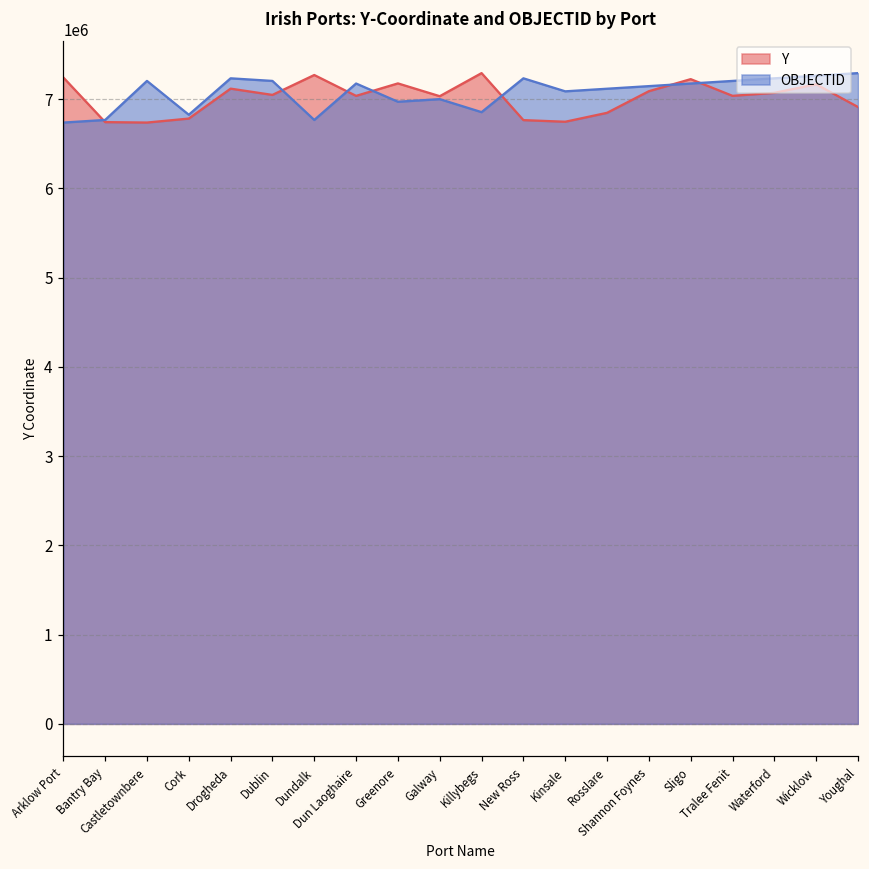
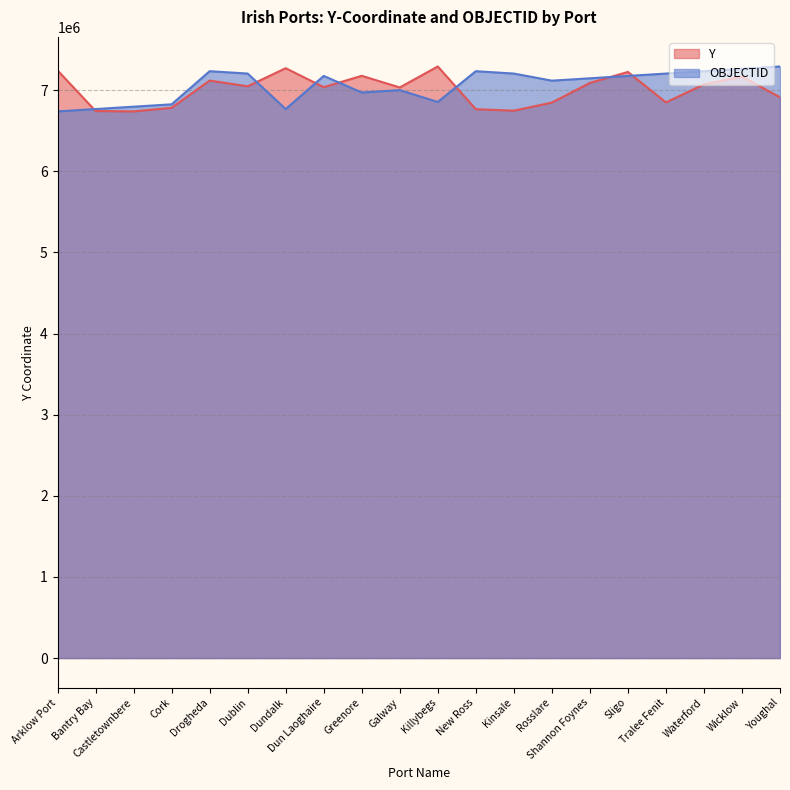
OBJECTID, Castletownbere: 7200000 -> 6800000
OBJECTID, Kinsale: 7100000 -> 7200000
Y, Tralee Fenit: 7000000 -> 6800000
